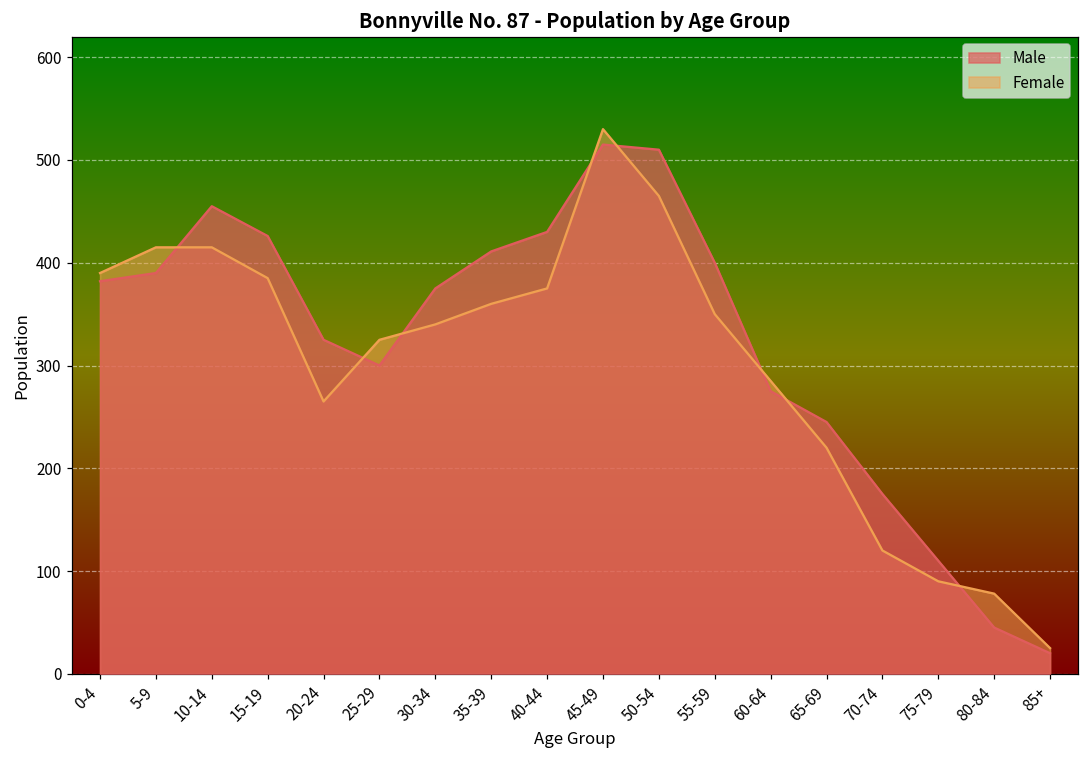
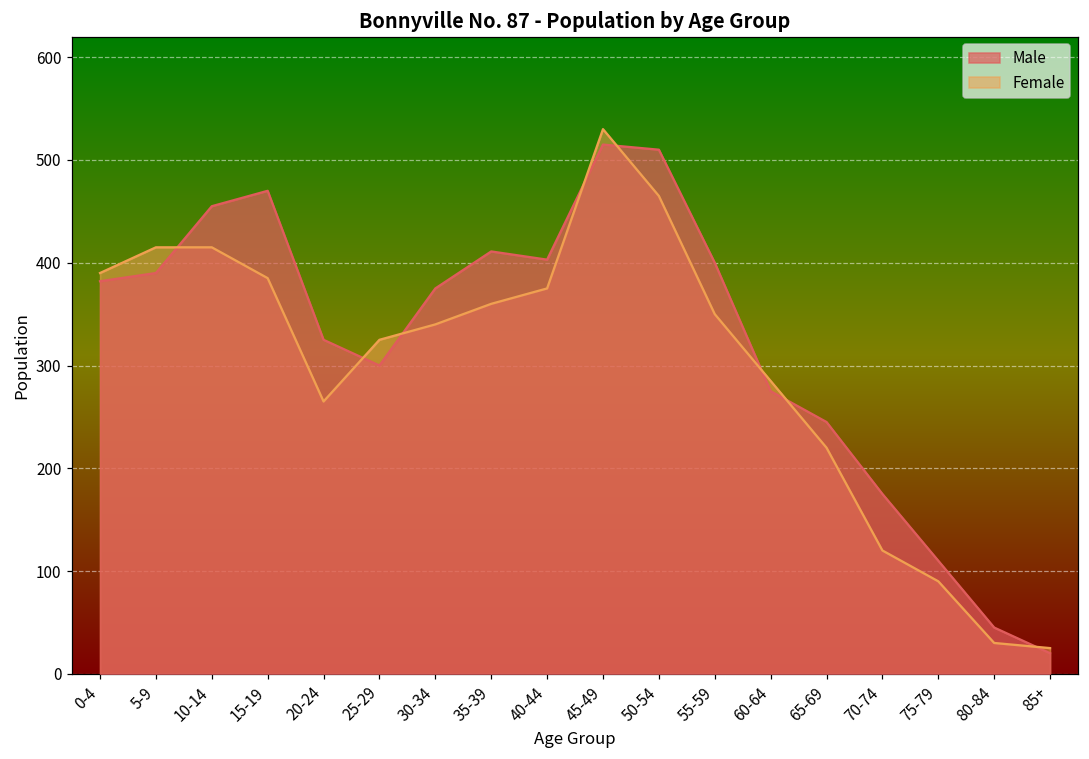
Male, 15-19: 430 -> 470
Male, 40-44: 430 -> 400
Female, 80-84: 80 -> 30
